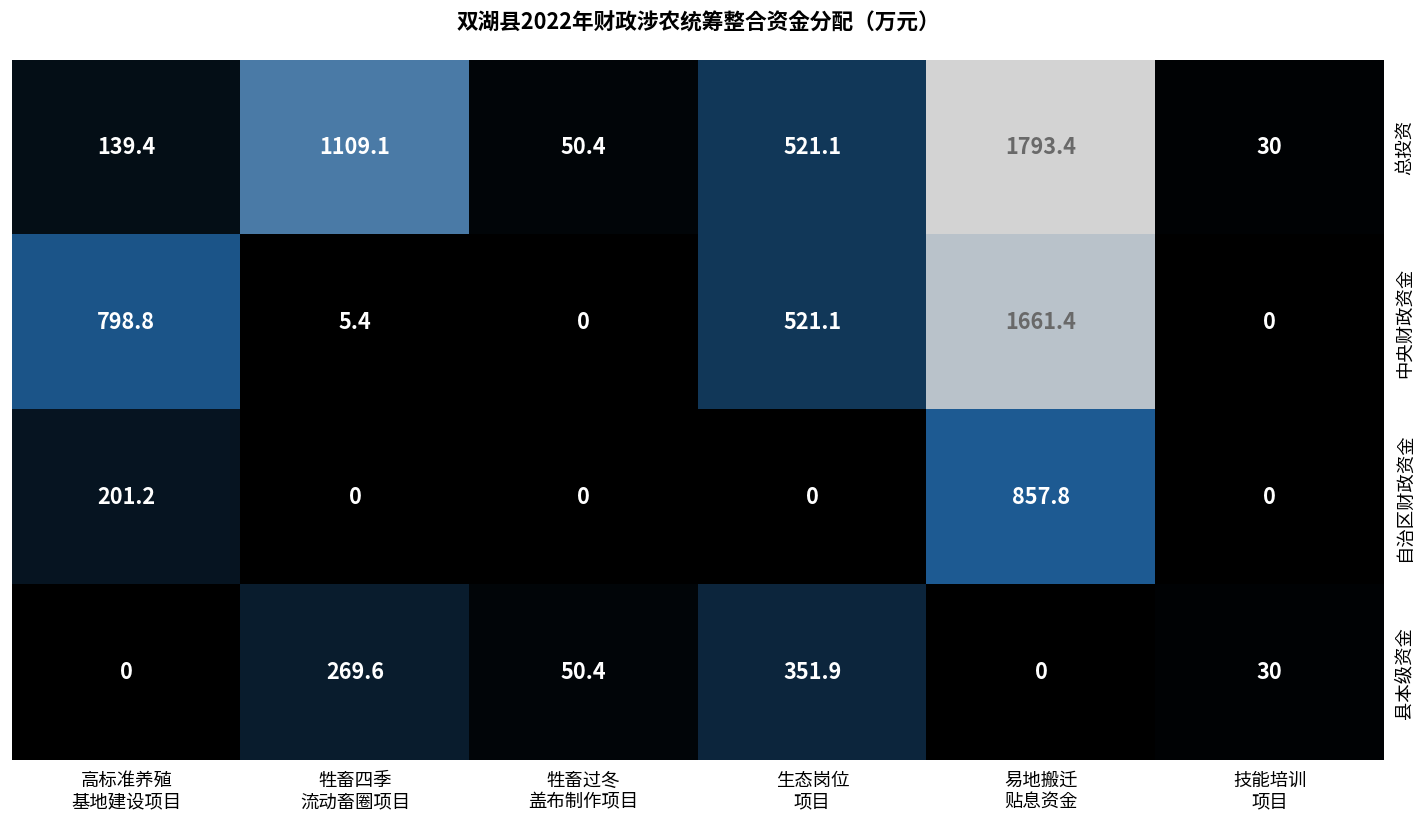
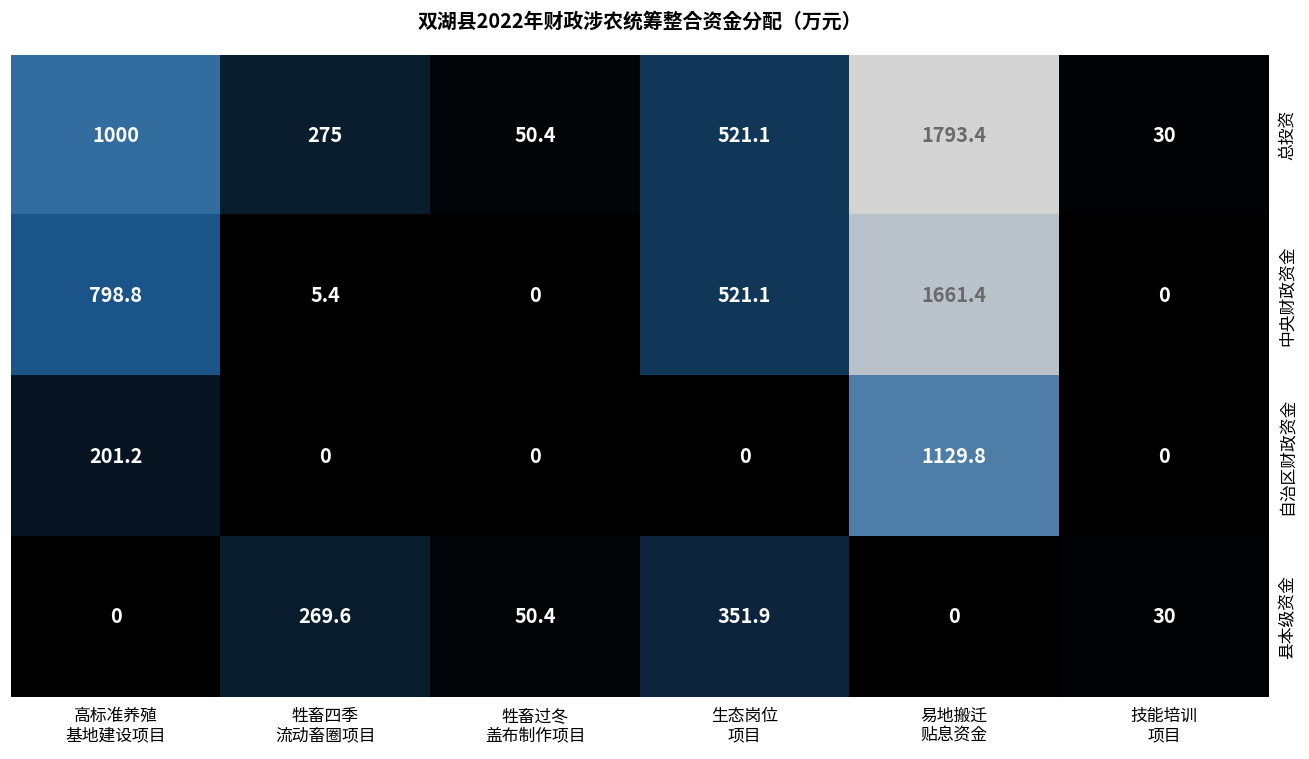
总投资, 高标准养殖 基地建设项目: 139.4 -> 1000
总投资, 牲畜四季 流动畜圈项目: 1109.1 -> 275
自治区财政资金, 易地搬迁 贴息资金: 857.8 -> 1129.8
